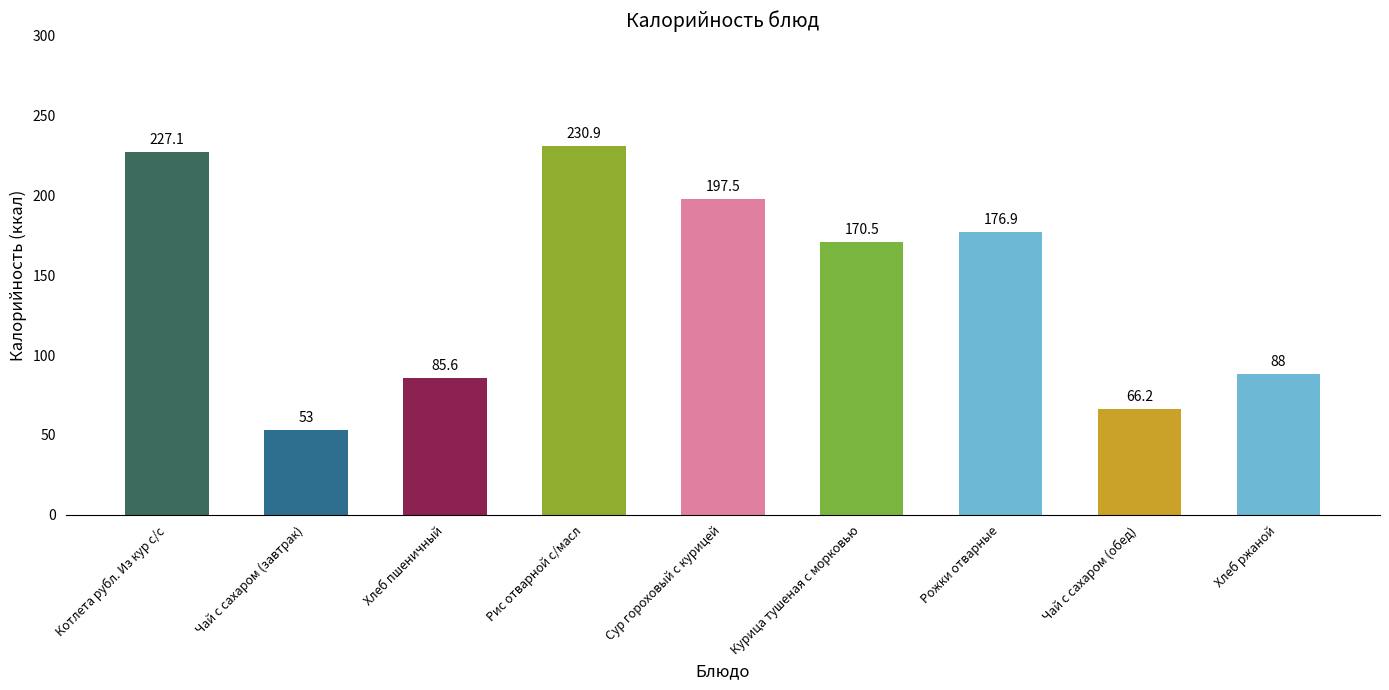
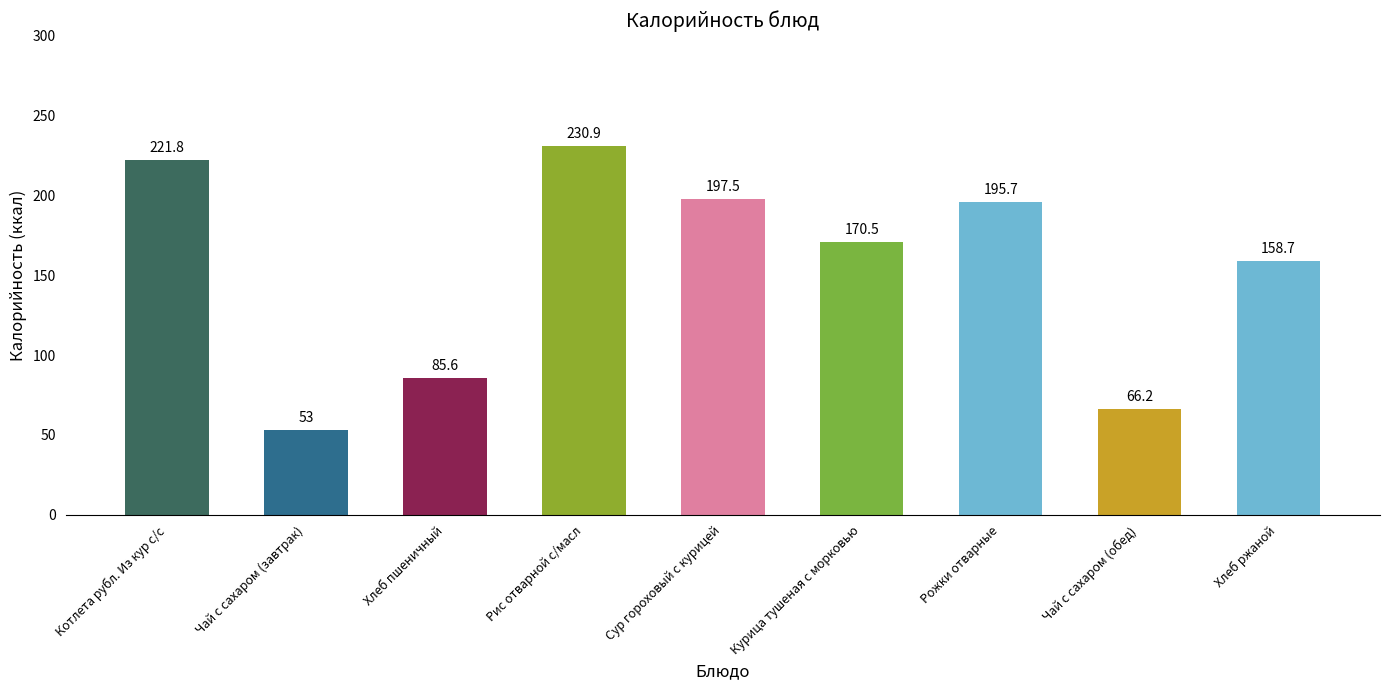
Котлета рубл. Из кур с/с: 227.1 -> 221.8
Рожки отварные: 176.9 -> 195.7
Хлеб ржаной: 88 -> 158.7
